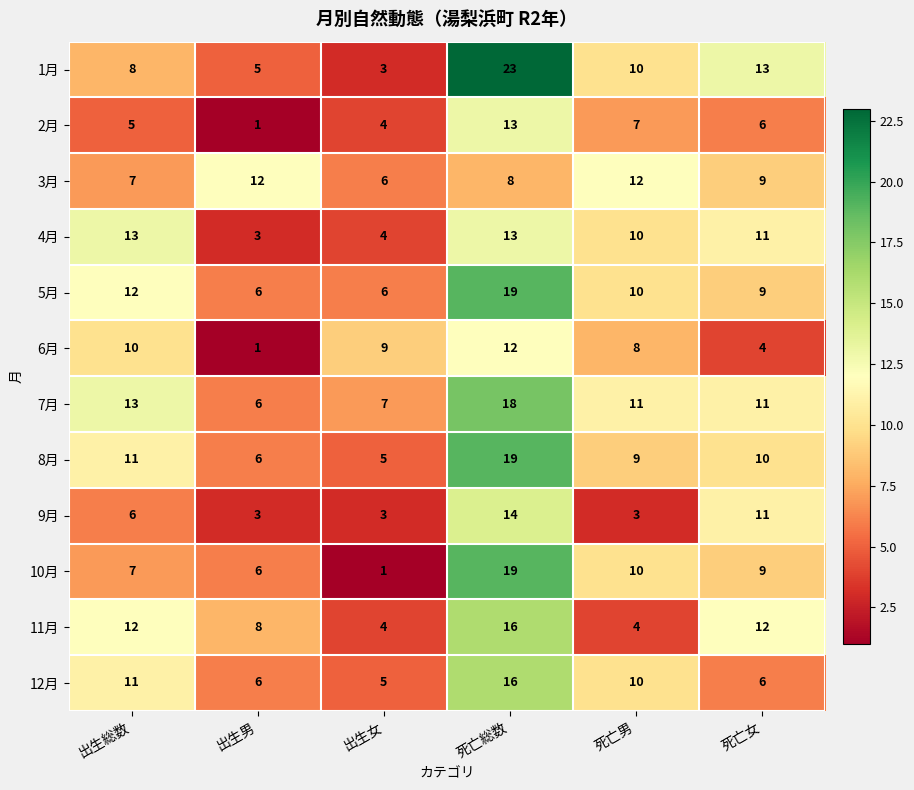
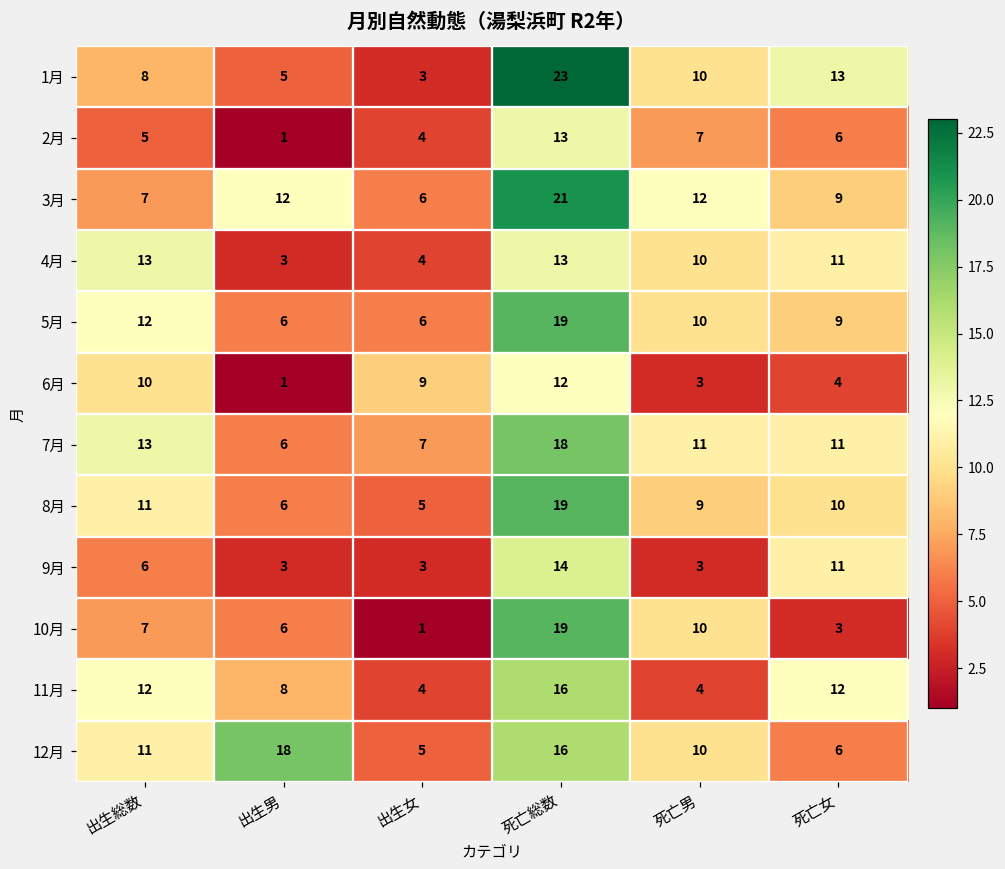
3月, 死亡総数: 8 -> 21
6月, 死亡男: 8 -> 3
10月, 死亡女: 9 -> 3
12月, 出生男: 6 -> 18
